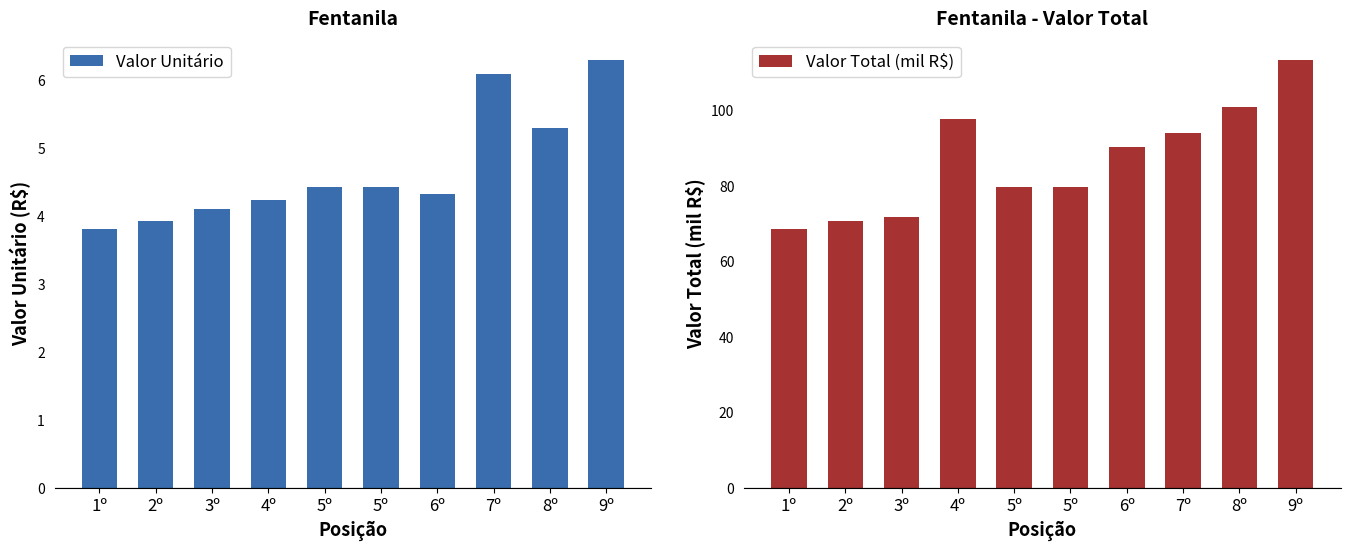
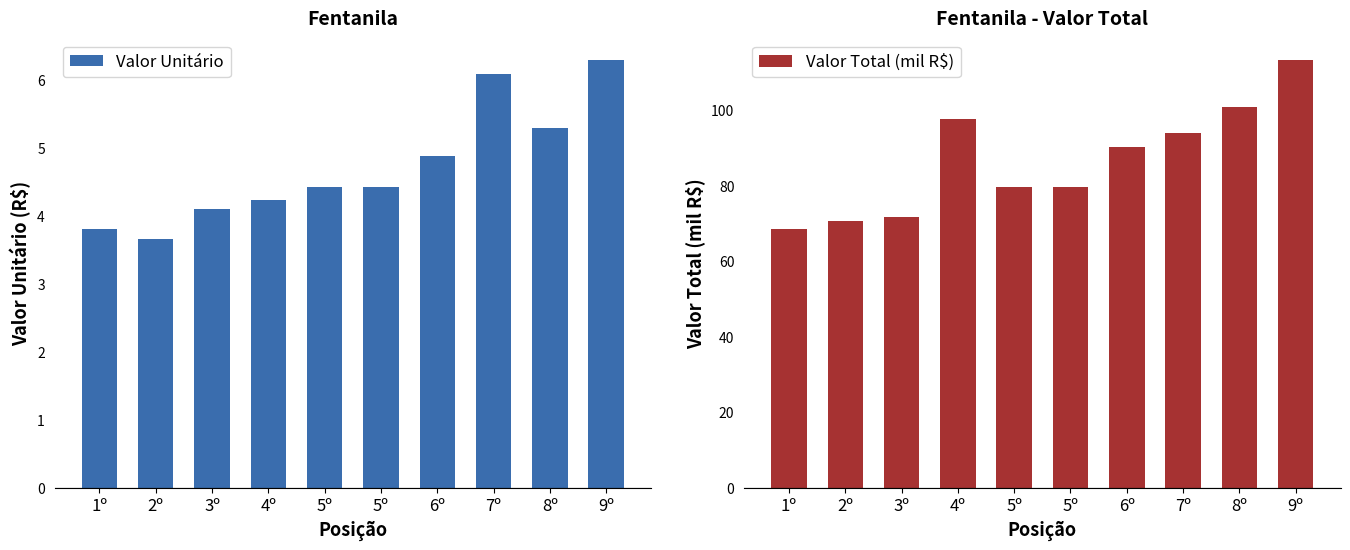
Fentanila, 2º: 3.9 -> 3.7
Fentanila, 6º: 4.3 -> 4.9
